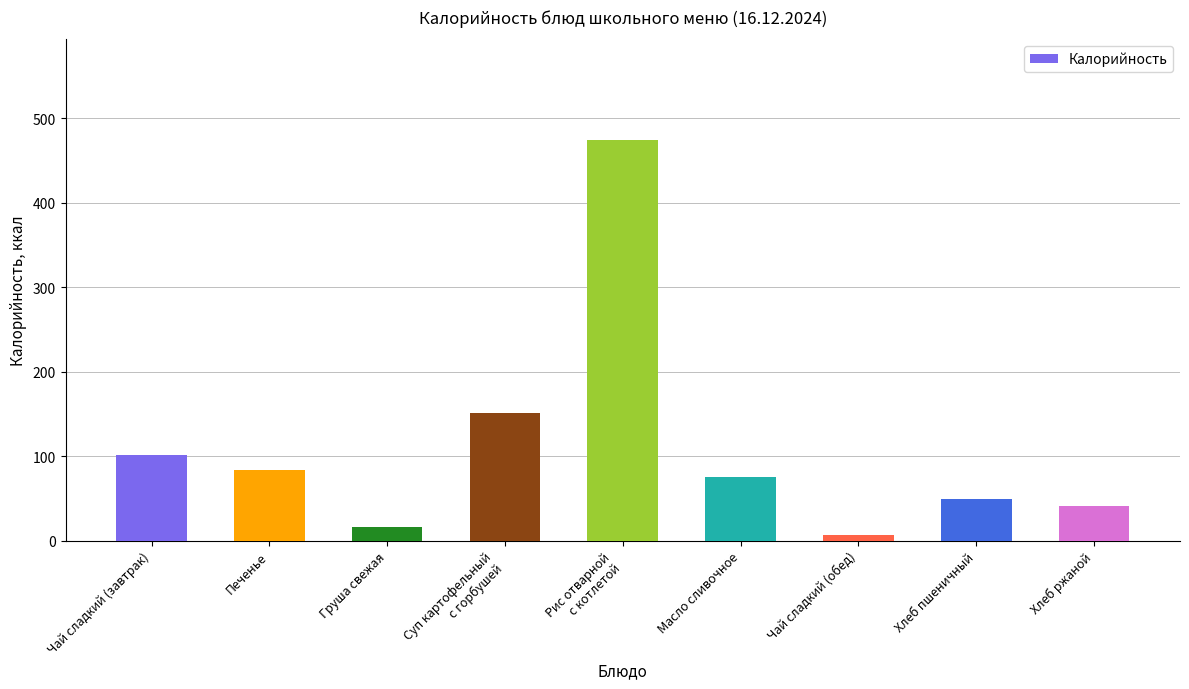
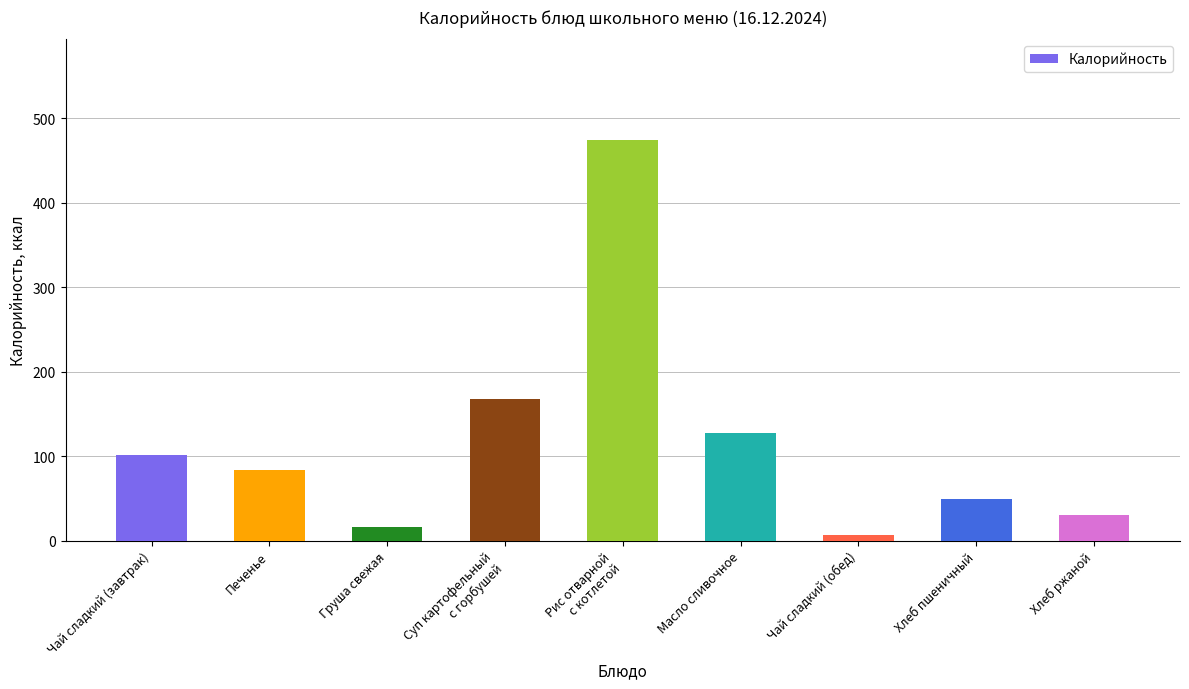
Суп картофельный с горбушей: 150 -> 170
Масло сливочное: 80 -> 130
Хлеб ржаной: 40 -> 30
